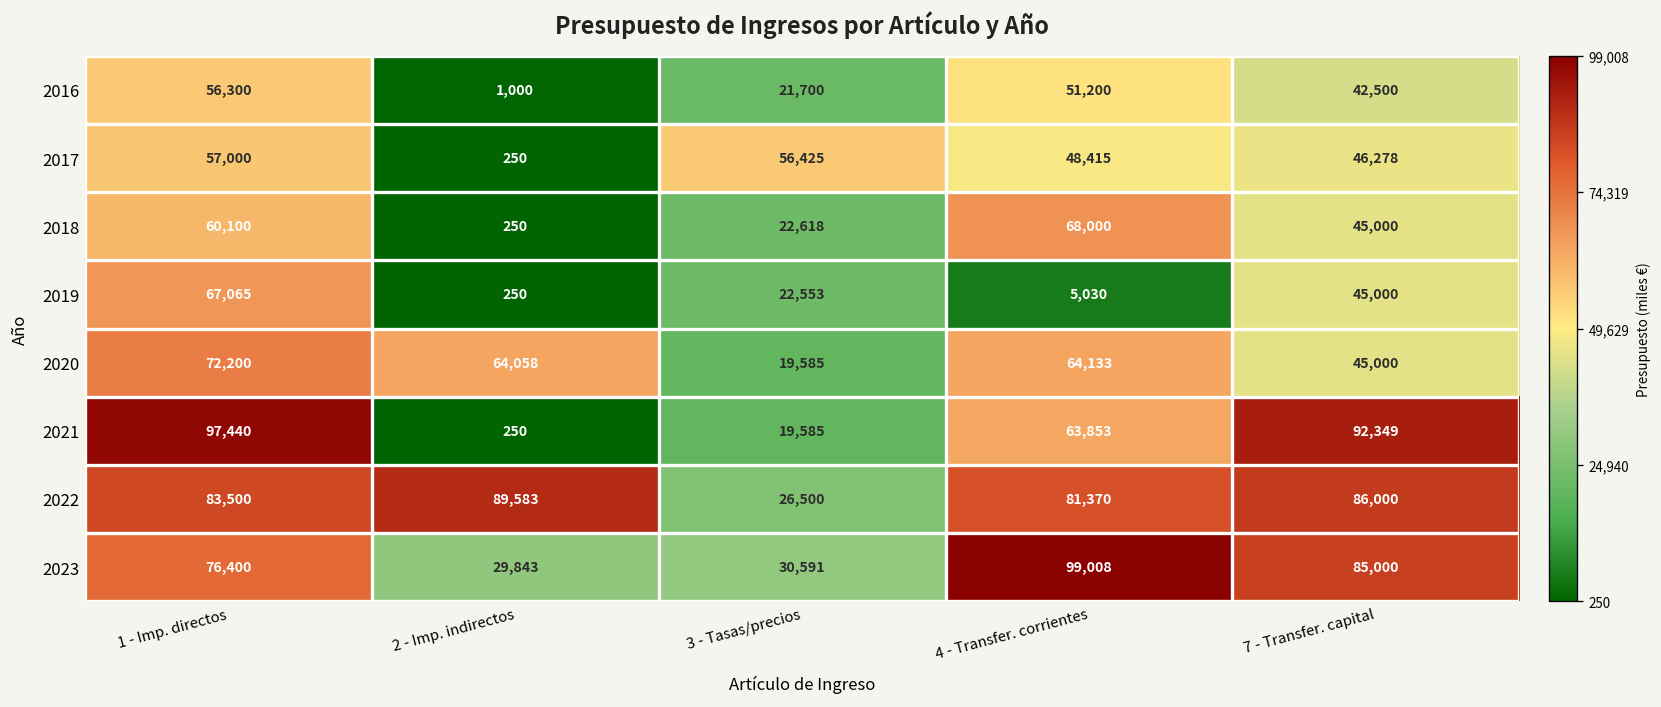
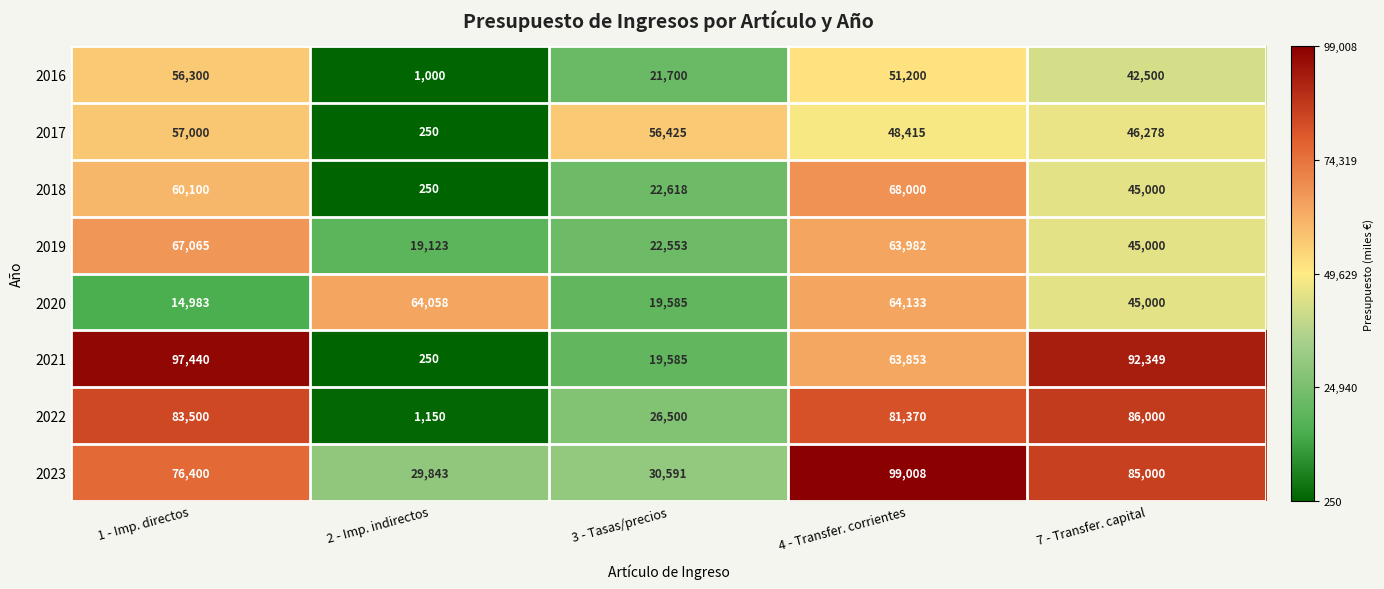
2019, 2 - Imp. indirectos: 250 -> 19,123
2019, 4 - Transfer. corrientes: 5,030 -> 63,982
2020, 1 - Imp. directos: 72,200 -> 14,983
2022, 2 - Imp. indirectos: 89,583 -> 1,150
